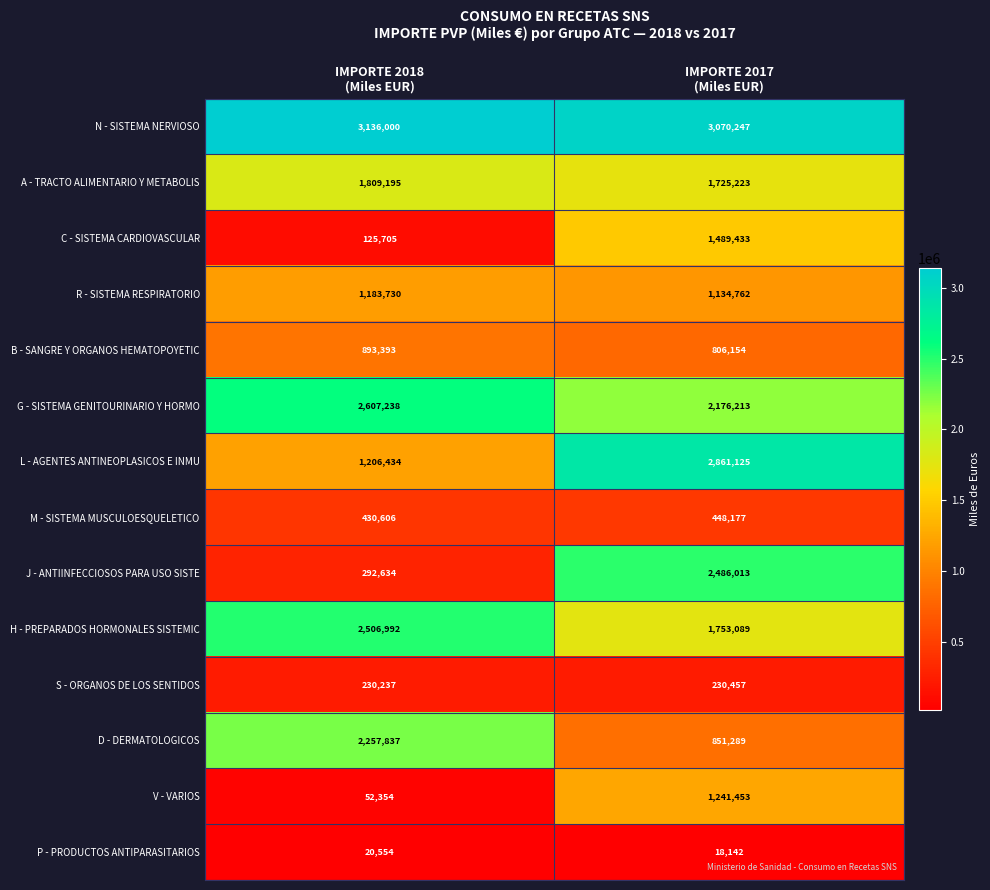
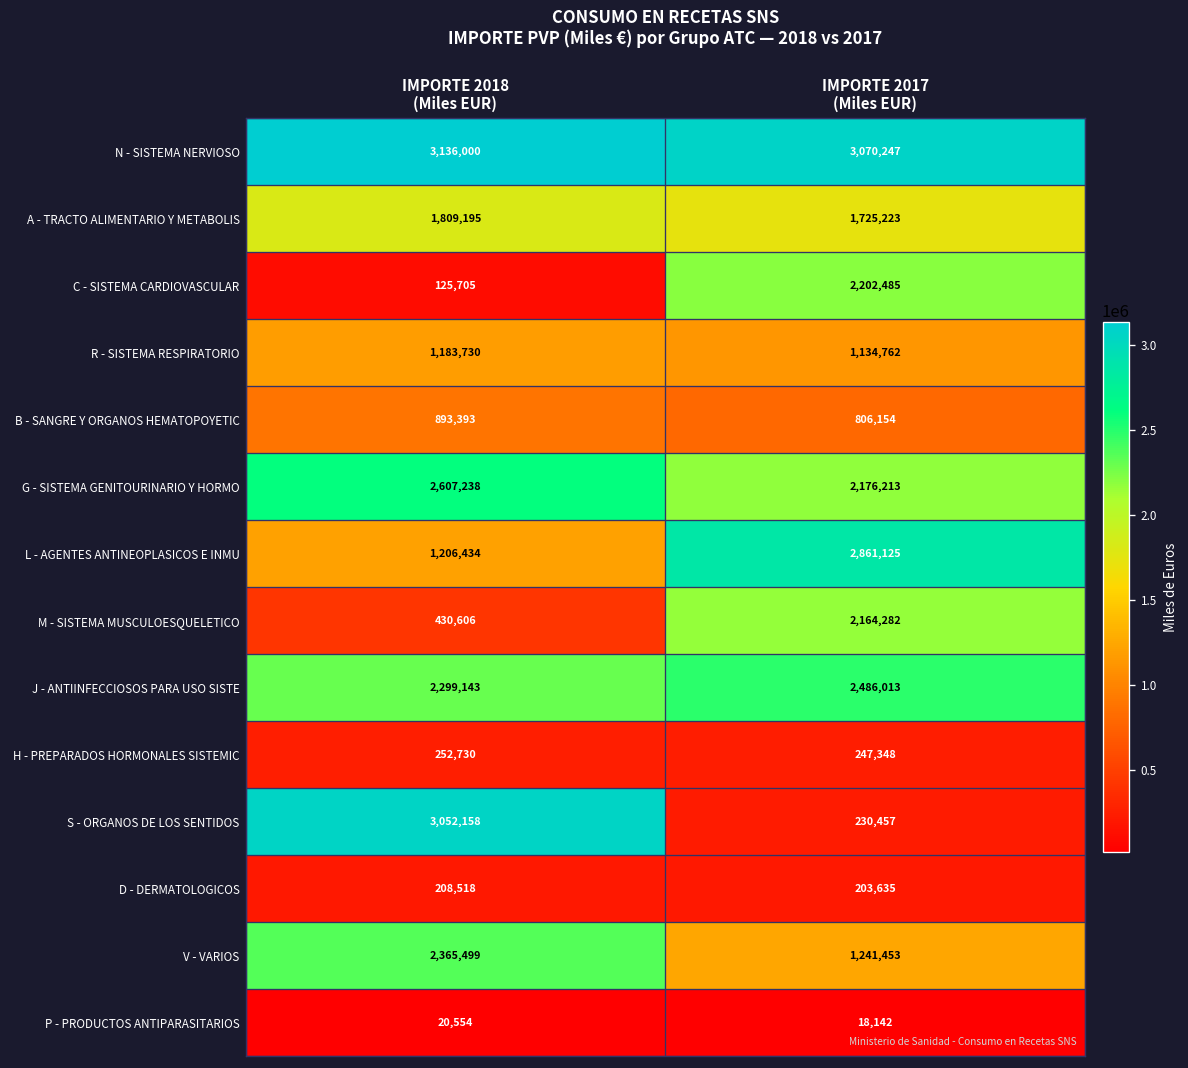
C - SISTEMA CARDIOVASCULAR, IMPORTE 2017 (Miles EUR): 1,489,433 -> 2,202,485
M - SISTEMA MUSCULOESQUELETICO, IMPORTE 2017 (Miles EUR): 448,177 -> 2,164,282
J - ANTIINFECCIOSOS PARA USO SISTE, IMPORTE 2018 (Miles EUR): 292,634 -> 2,299,143
H - PREPARADOS HORMONALES SISTEMIC, IMPORTE 2018 (Miles EUR): 2,506,992 -> 252,730
H - PREPARADOS HORMONALES SISTEMIC, IMPORTE 2017 (Miles EUR): 1,753,089 -> 247,348
S - ORGANOS DE LOS SENTIDOS, IMPORTE 2018 (Miles EUR): 230,237 -> 3,052,158
D - DERMATOLOGICOS, IMPORTE 2018 (Miles EUR): 2,257,837 -> 208,518
D - DERMATOLOGICOS, IMPORTE 2017 (Miles EUR): 851,289 -> 203,635
V - VARIOS, IMPORTE 2018 (Miles EUR): 52,354 -> 2,365,499
